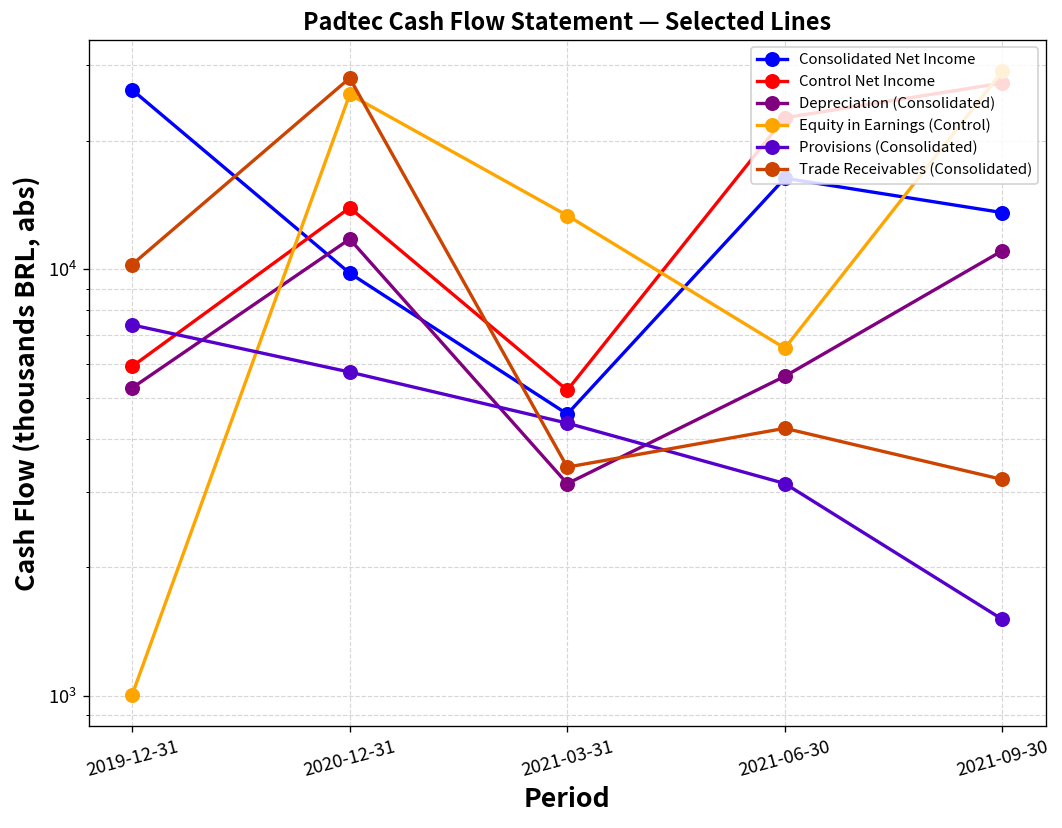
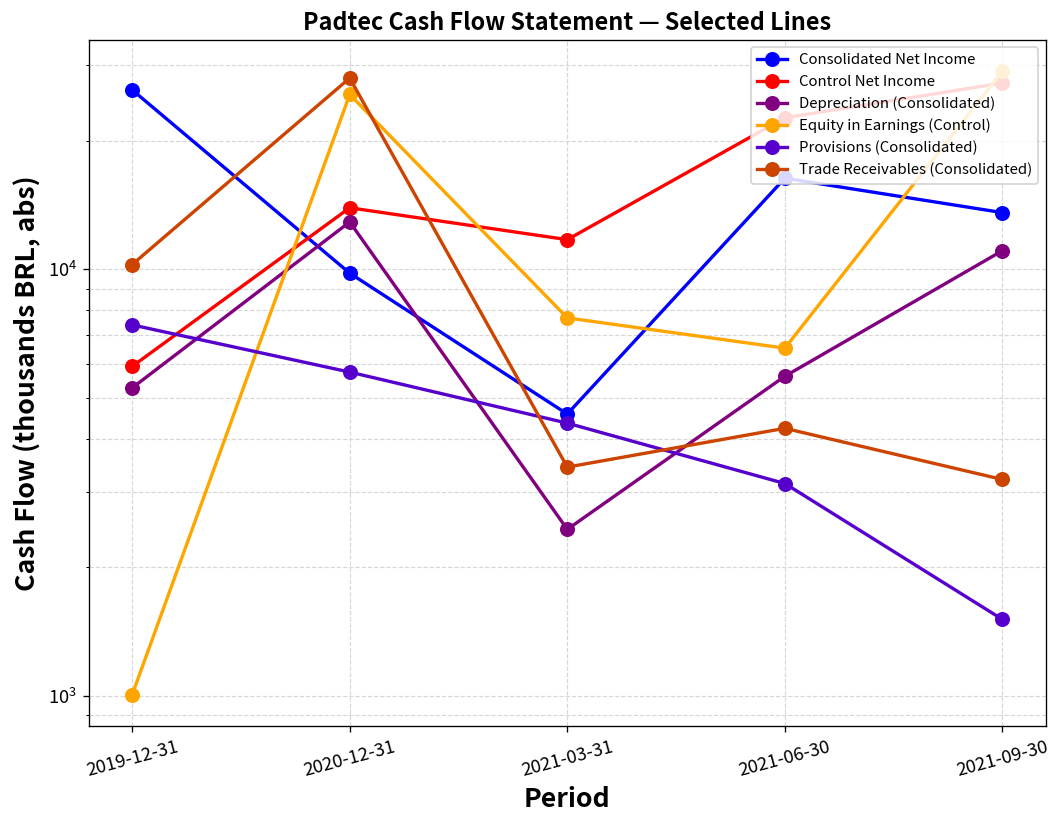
Depreciation (Consolidated), 2020-12-31: 11800 -> 12900
Control Net Income, 2021-03-31: 5200 -> 11700
Depreciation (Consolidated), 2021-03-31: 3100 -> 2500
Equity in Earnings (Control), 2021-03-31: 13400 -> 7700
